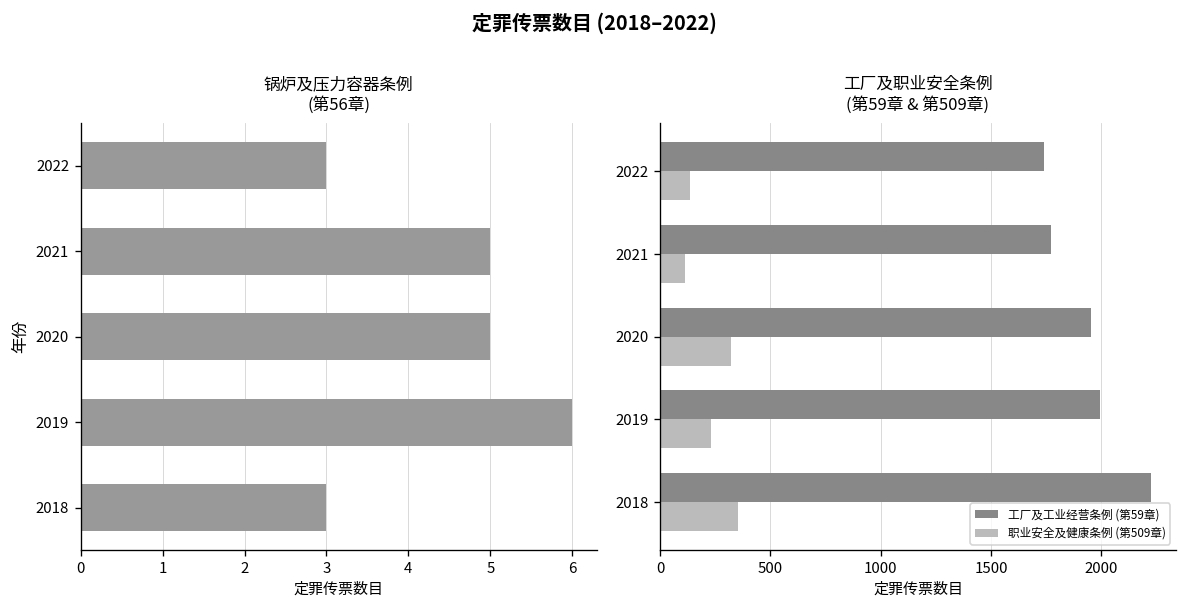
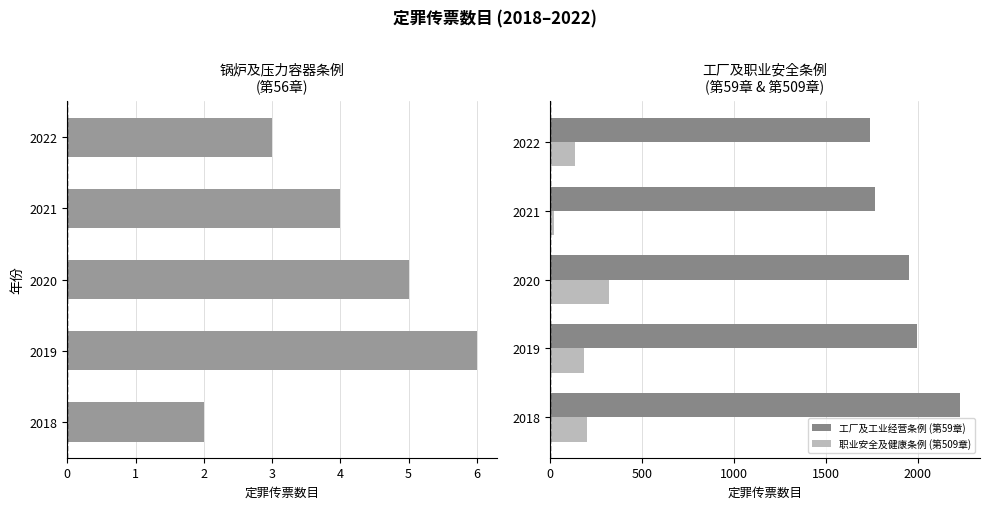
锅炉及压力容器条例 (第56章), 2021: 5 -> 4
锅炉及压力容器条例 (第56章), 2018: 3 -> 2
工厂及职业安全条例 (第59章 & 第509章), 职业安全及健康条例 (第509章), 2021: 110 -> 20
工厂及职业安全条例 (第59章 & 第509章), 职业安全及健康条例 (第509章), 2019: 230 -> 190
工厂及职业安全条例 (第59章 & 第509章), 职业安全及健康条例 (第509章), 2018: 350 -> 200
